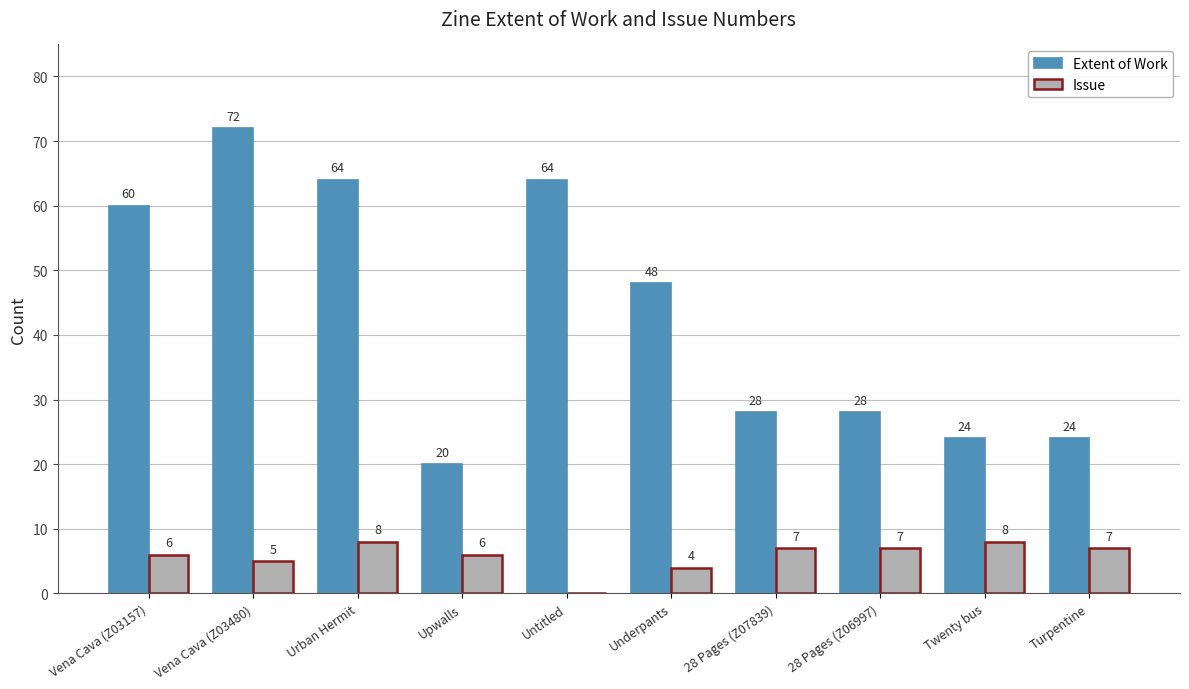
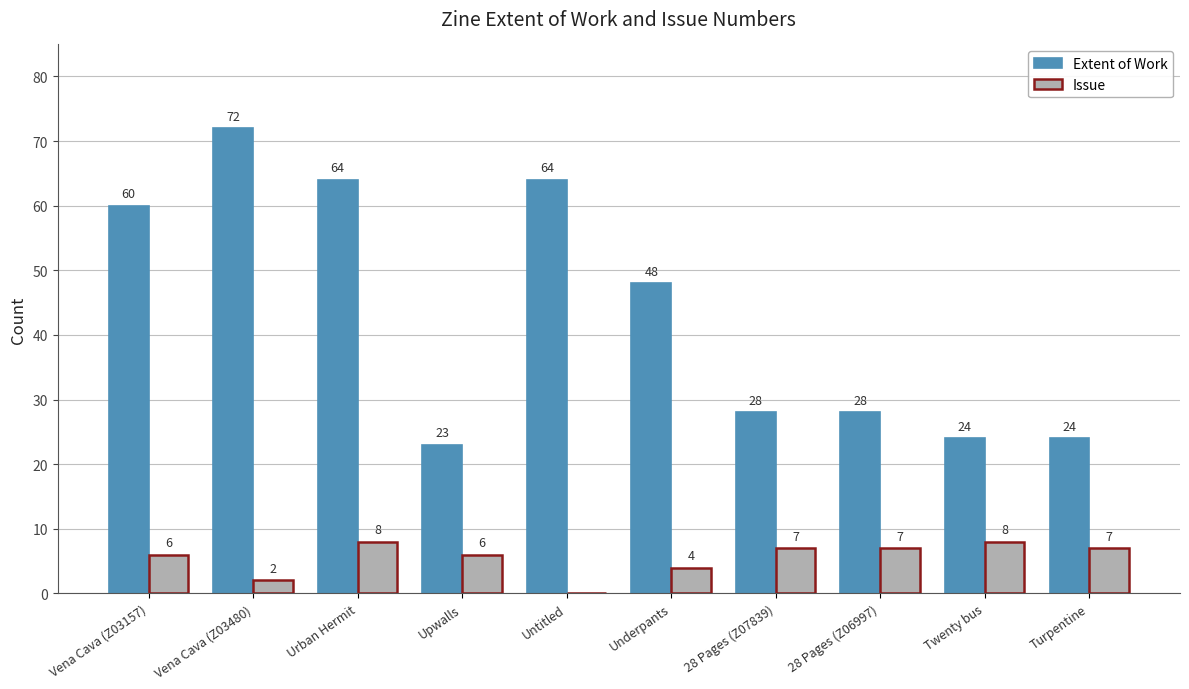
Issue, Vena Cava (Z03480): 5 -> 2
Extent of Work, Upwalls: 20 -> 23
